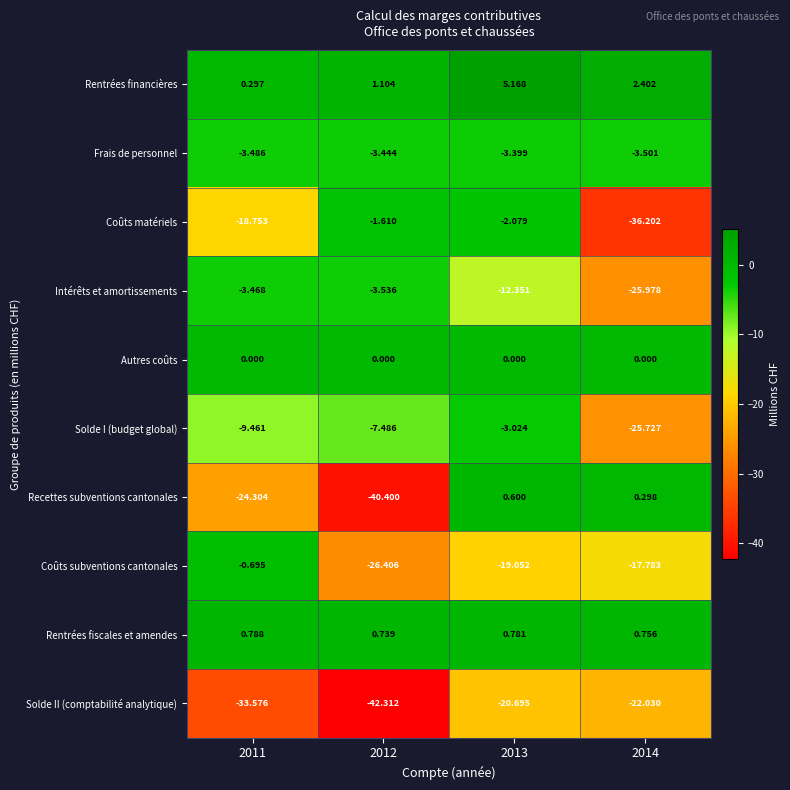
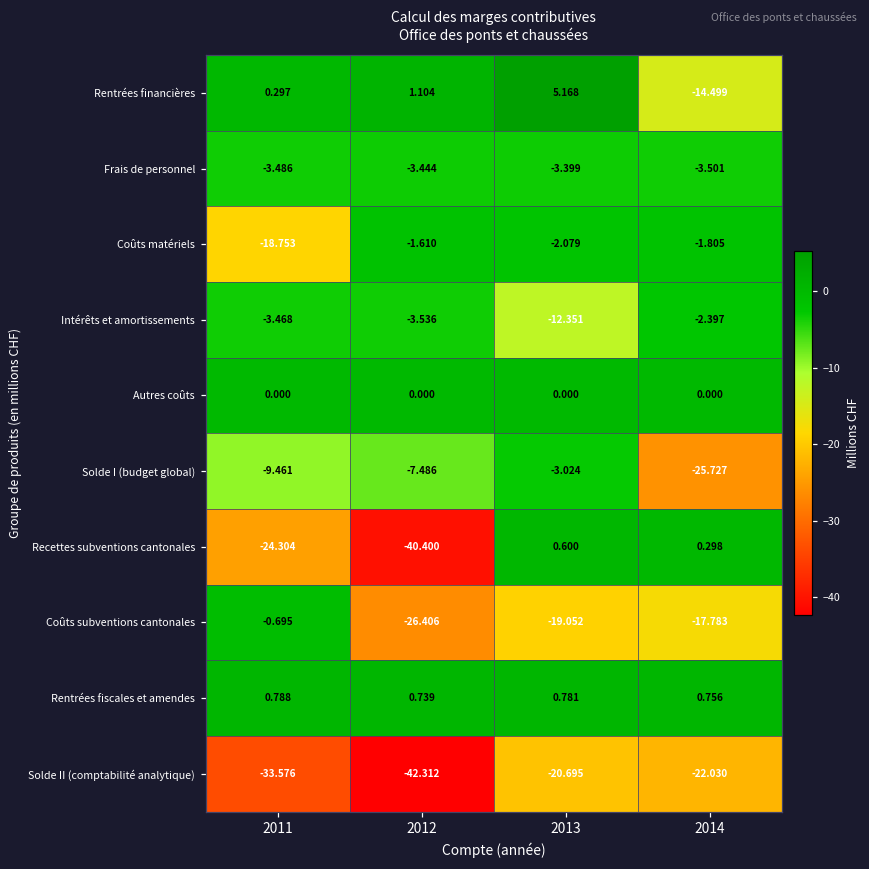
Rentrées financières, 2014: 2.402 -> -14.499
Coûts matériels, 2014: -36.202 -> -1.805
Intérêts et amortissements, 2014: -25.978 -> -2.397
